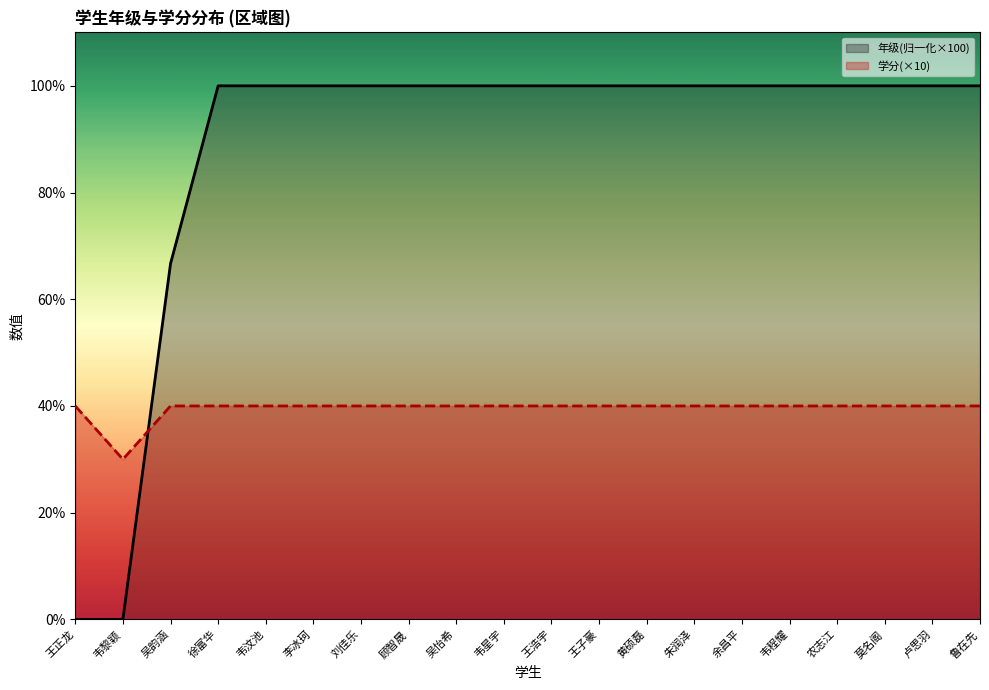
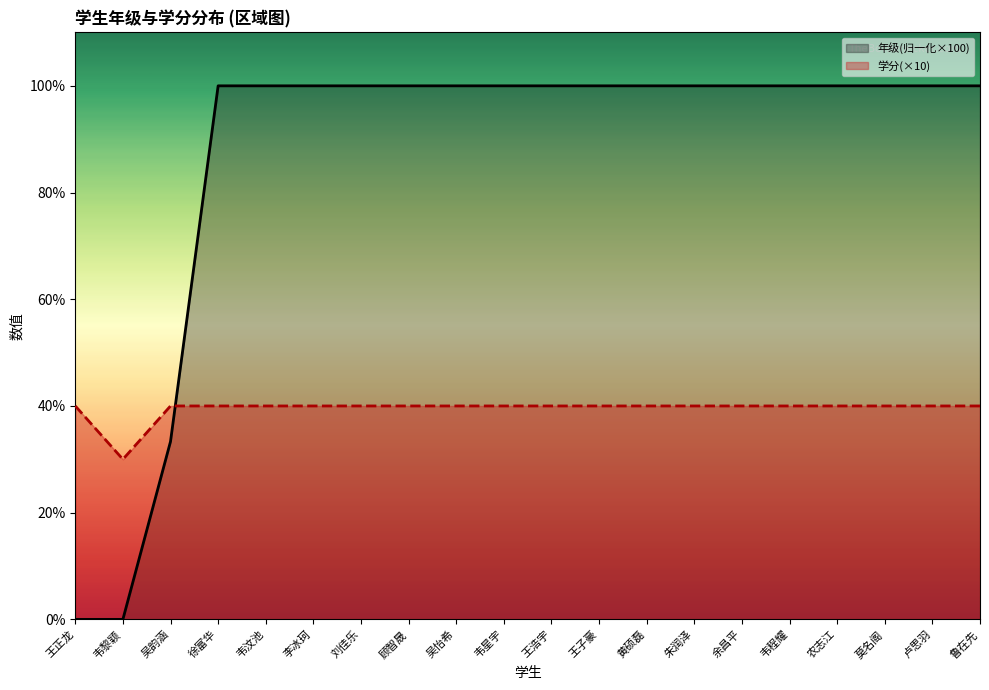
年级(归一化×100), 吴韵涵: 67% -> 33%
